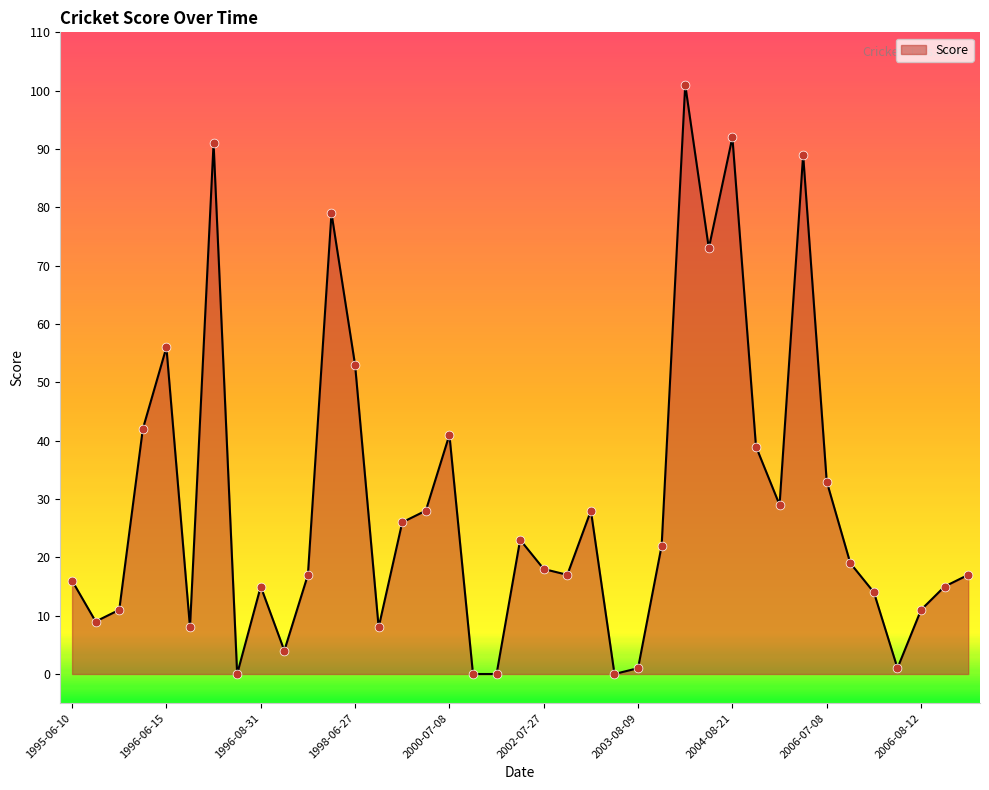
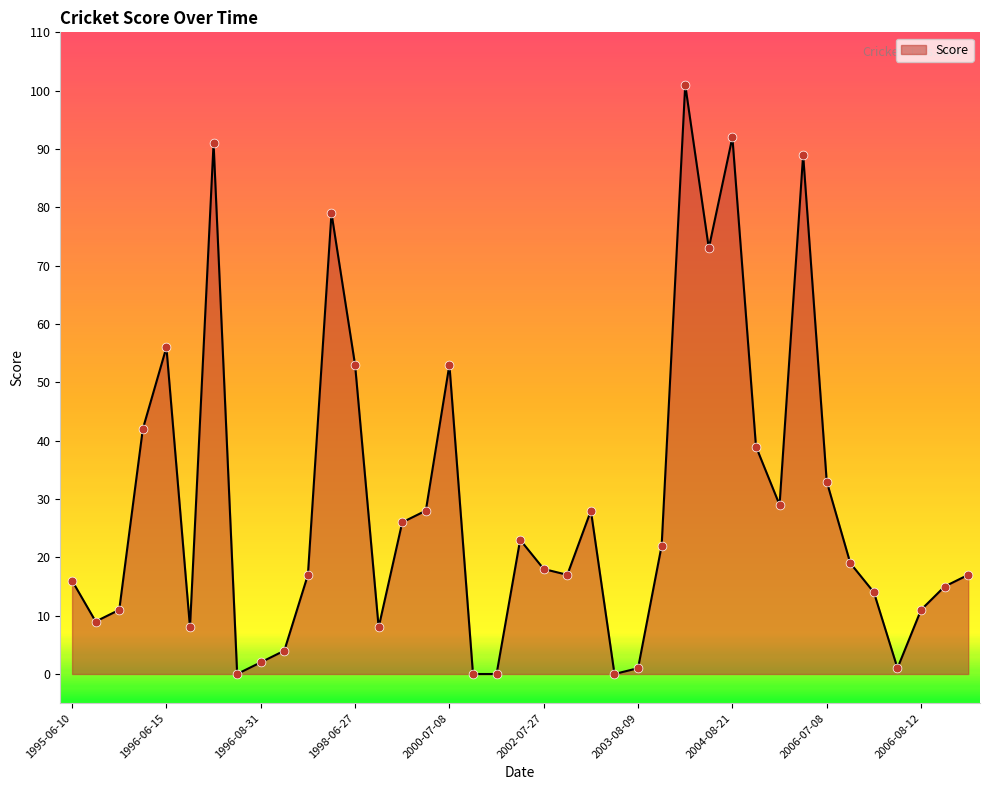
1996-08-31: 15 -> 2
2000-07-08: 41 -> 53
